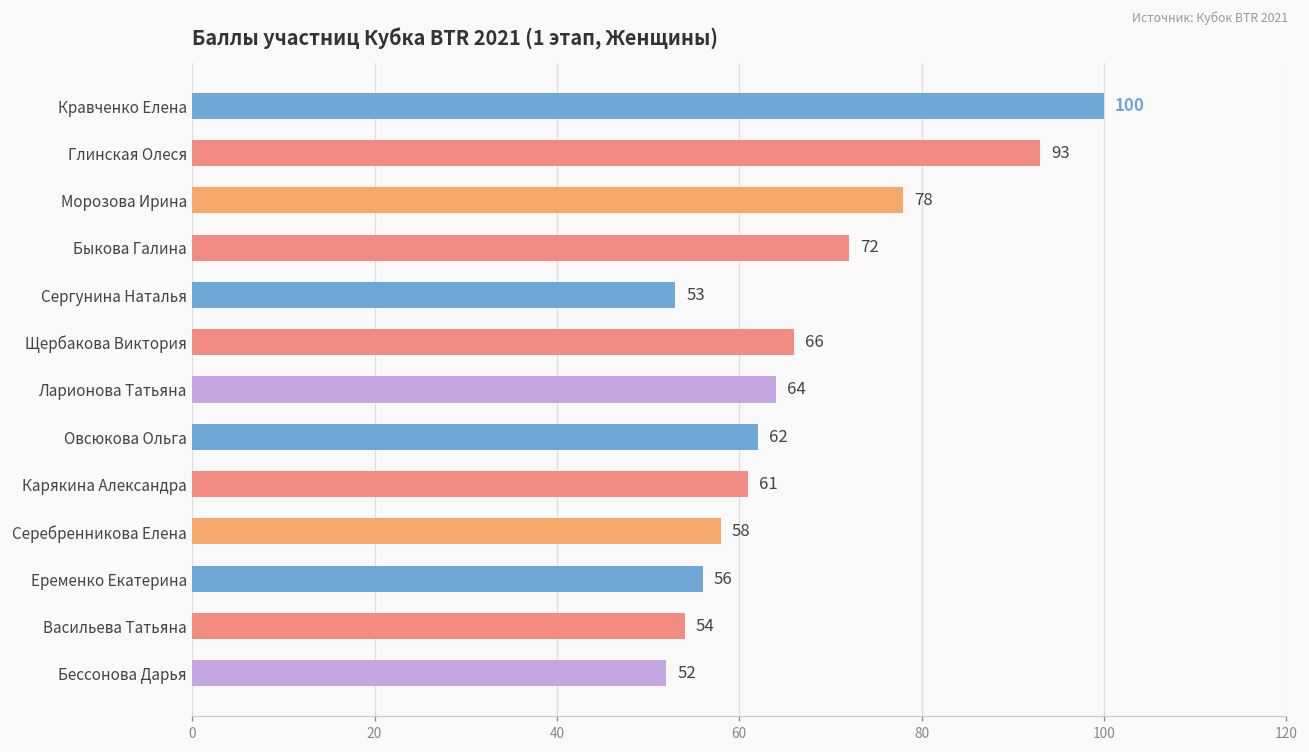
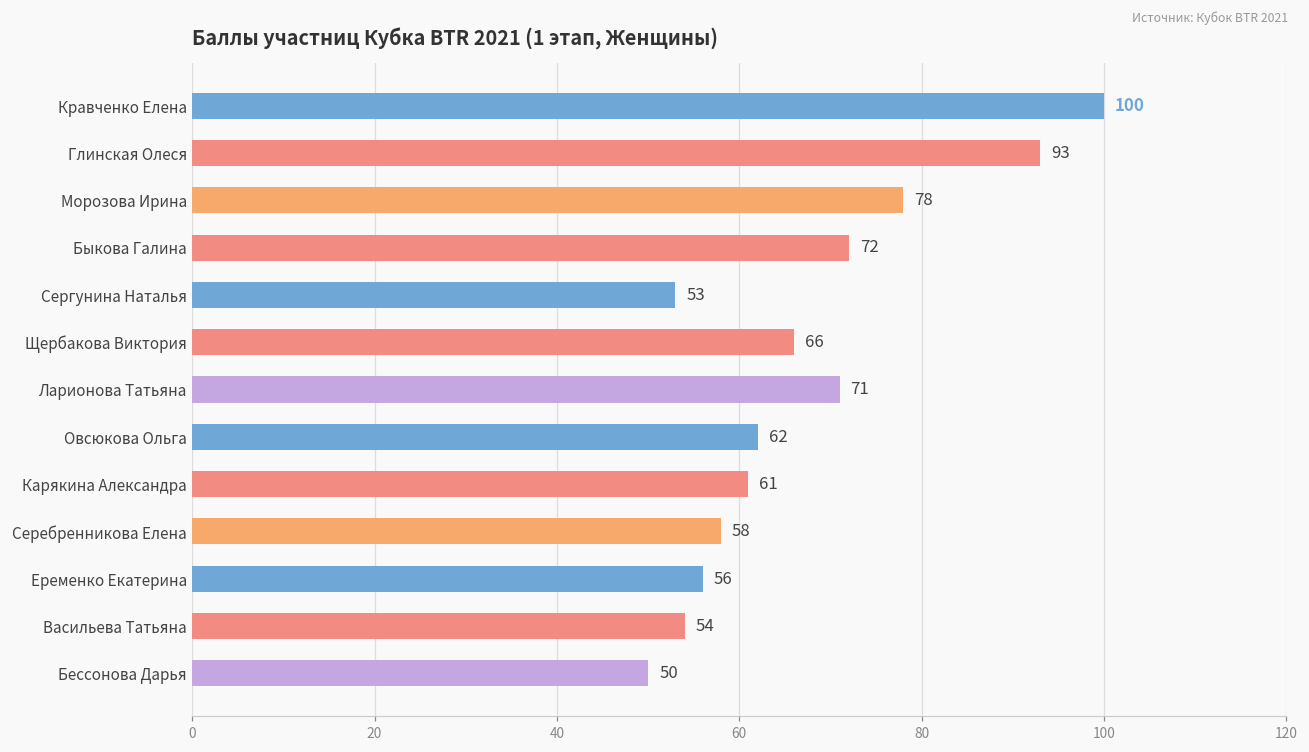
Ларионова Татьяна: 64 -> 71
Бессонова Дарья: 52 -> 50
